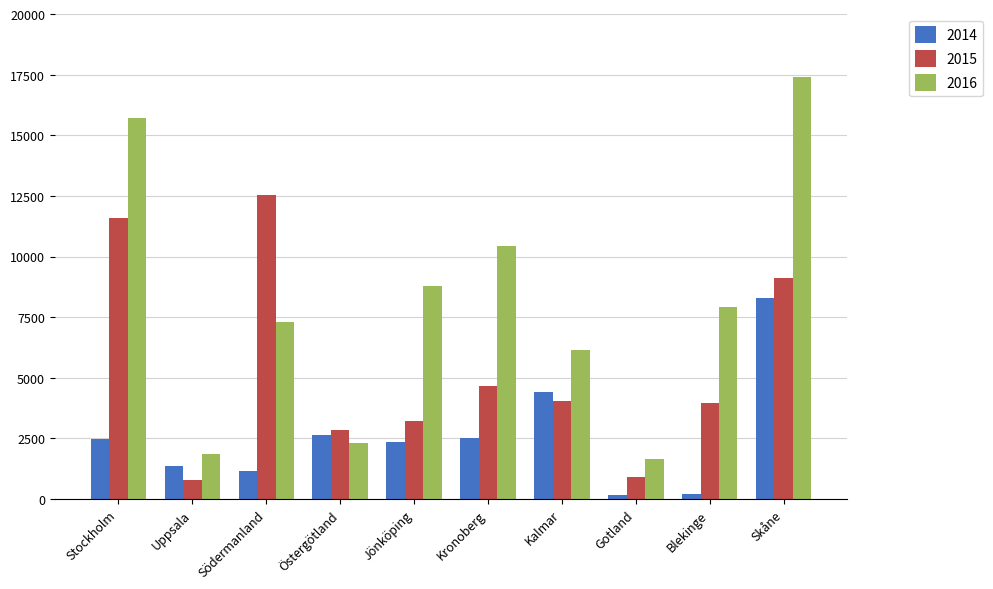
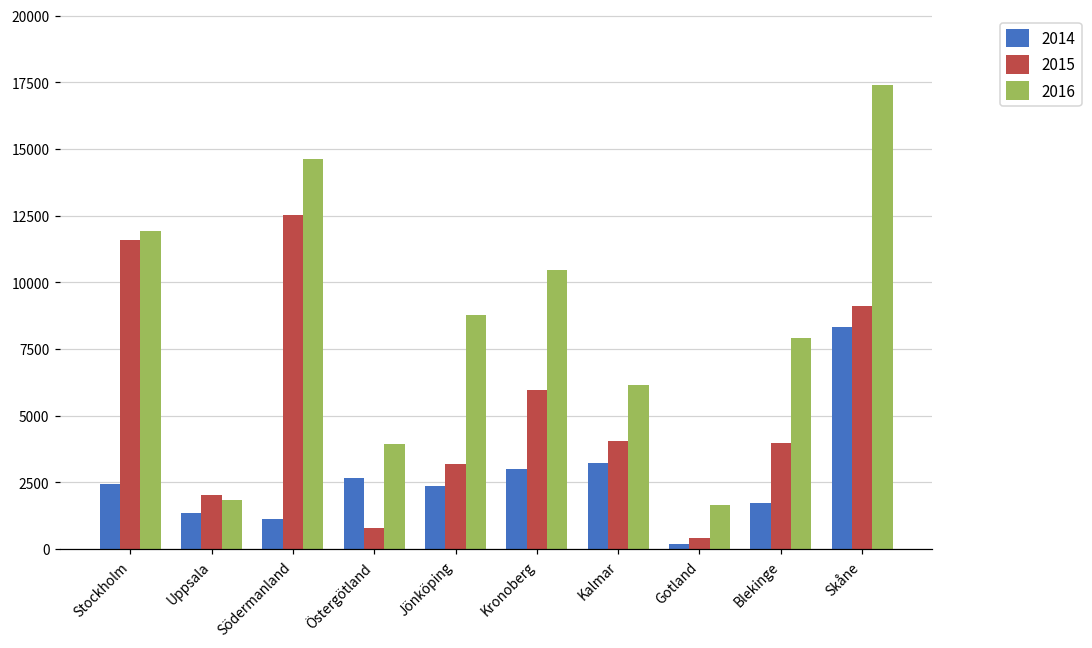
2016, Stockholm: 15700 -> 11900
2015, Uppsala: 800 -> 2000
2016, Södermanland: 7300 -> 14600
2015, Östergötland: 2800 -> 800
2016, Östergötland: 2300 -> 3900
2014, Kronoberg: 2500 -> 3000
2015, Kronoberg: 4600 -> 6000
2014, Kalmar: 4400 -> 3200
2015, Gotland: 900 -> 400
2014, Blekinge: 200 -> 1700
